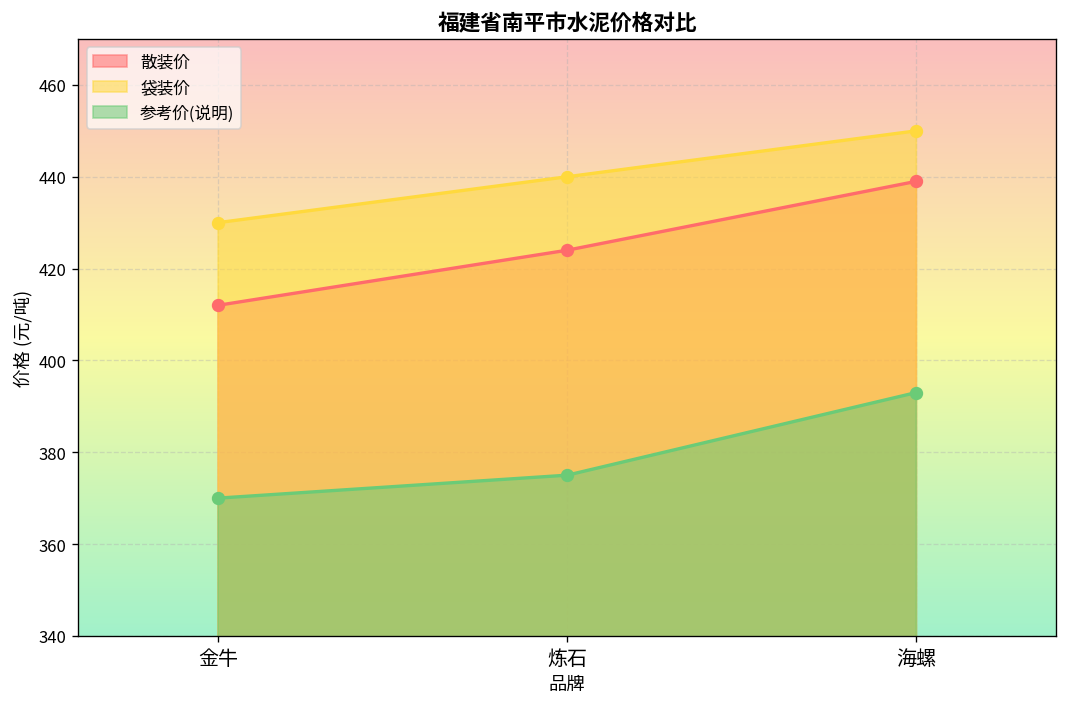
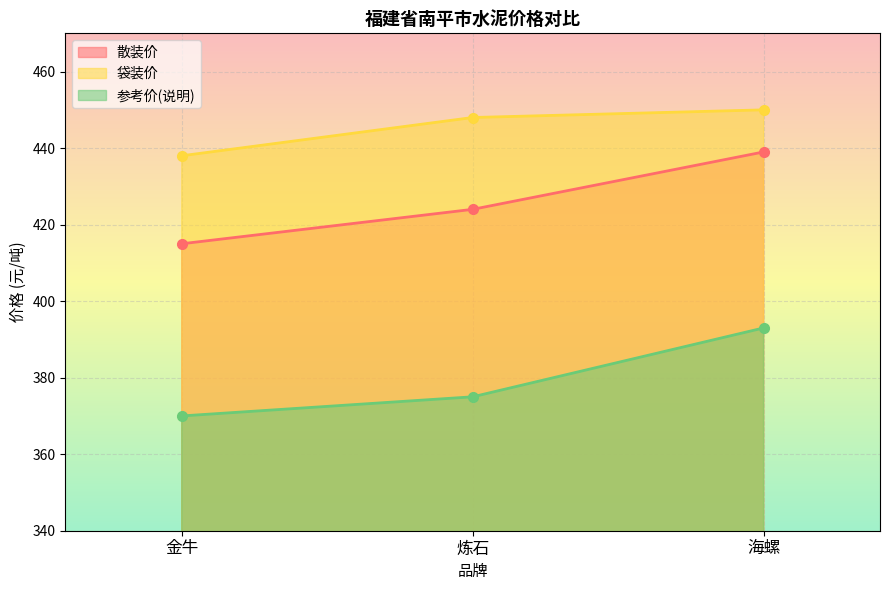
散装价, 金牛: 412 -> 415
袋装价, 金牛: 430 -> 438
袋装价, 炼石: 440 -> 448
